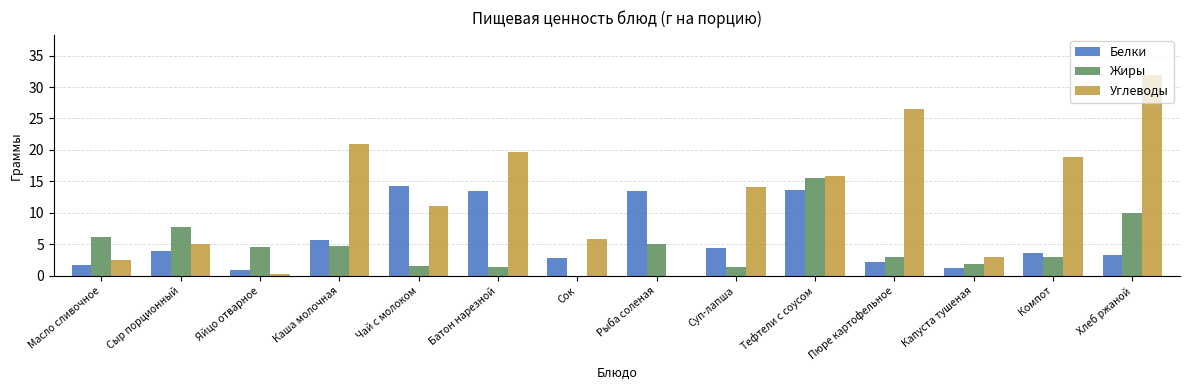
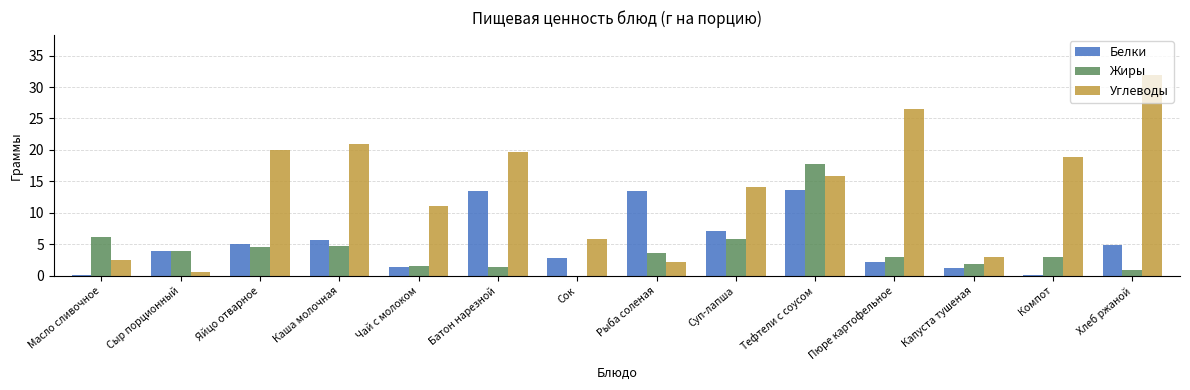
Белки, Масло сливочное: 2 -> 0
Жиры, Сыр порционный: 8 -> 4
Углеводы, Сыр порционный: 5 -> 1
Белки, Яйцо отварное: 1 -> 5
Углеводы, Яйцо отварное: 0 -> 20
Белки, Чай с молоком: 14 -> 1
Жиры, Рыба соленая: 5 -> 4
Углеводы, Рыба соленая: 0 -> 2
Белки, Суп-лапша: 4 -> 7
Жиры, Суп-лапша: 1 -> 6
Жиры, Тефтели с соусом: 16 -> 18
Белки, Компот: 4 -> 0
Белки, Хлеб ржаной: 3 -> 5
Жиры, Хлеб ржаной: 10 -> 1
